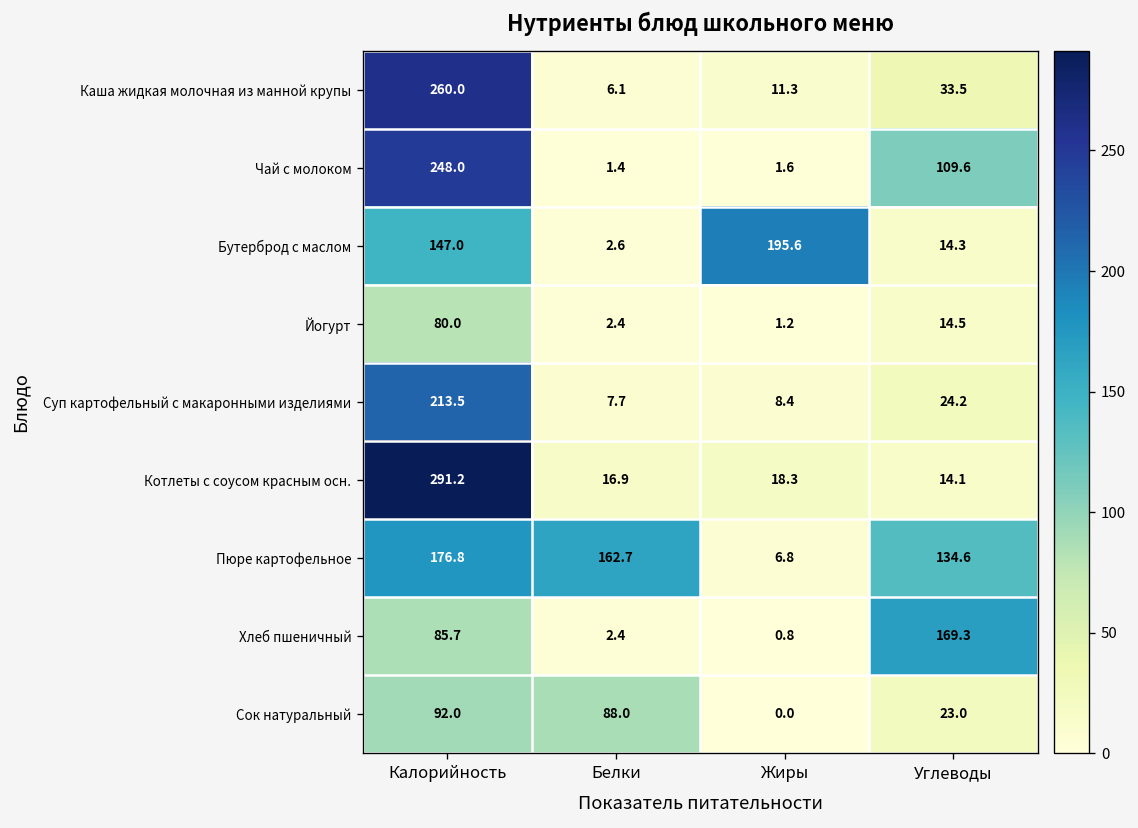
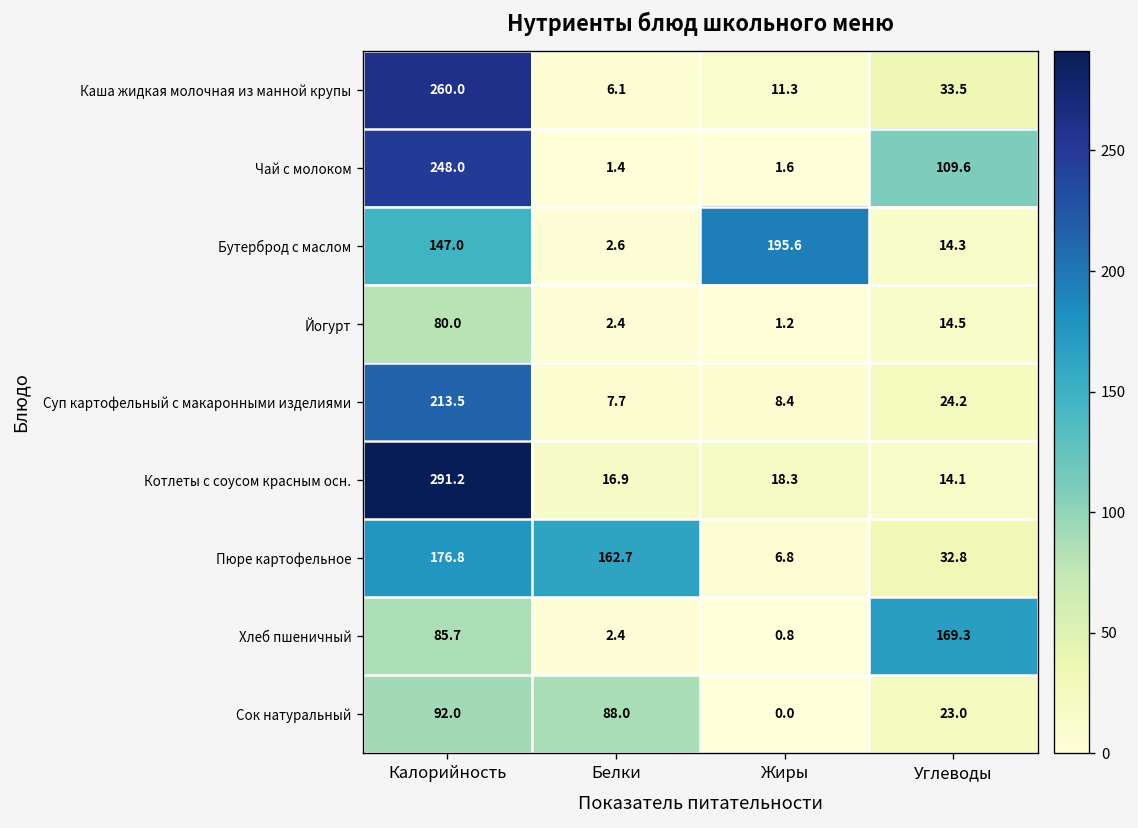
Пюре картофельное, Углеводы: 134.6 -> 32.8
